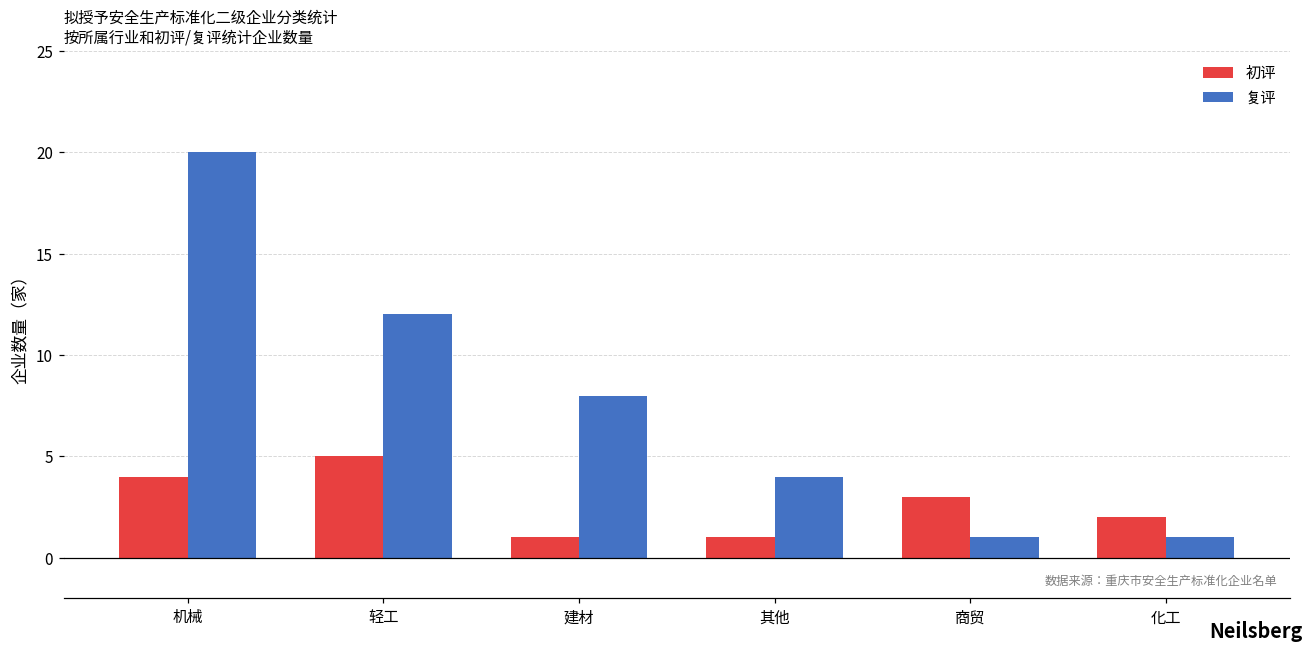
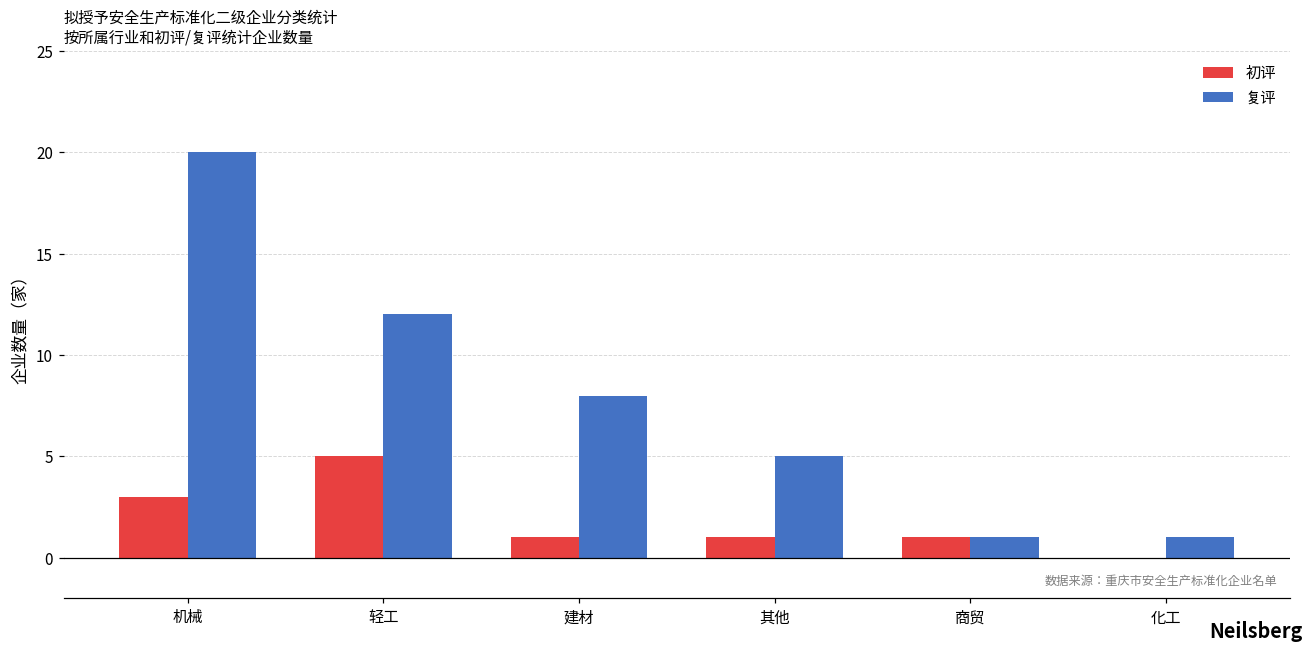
初评, 机械: 4 -> 3
复评, 其他: 4 -> 5
初评, 商贸: 3 -> 1
初评, 化工: 2 -> 0
